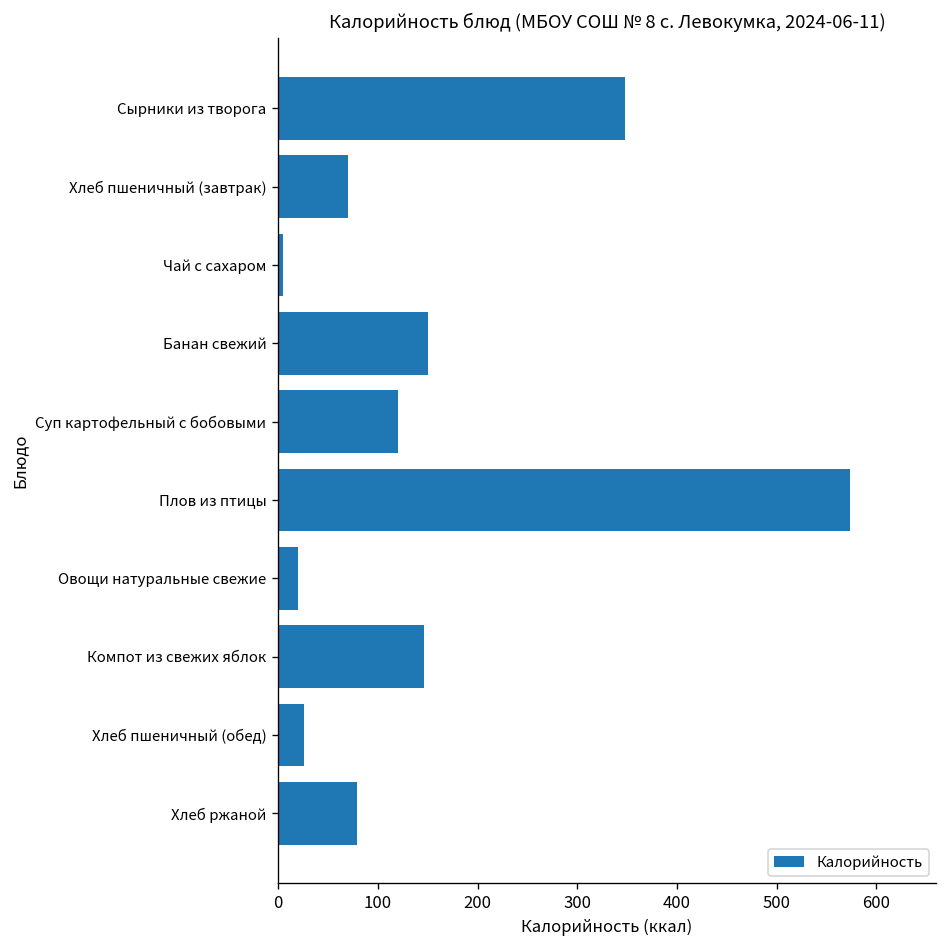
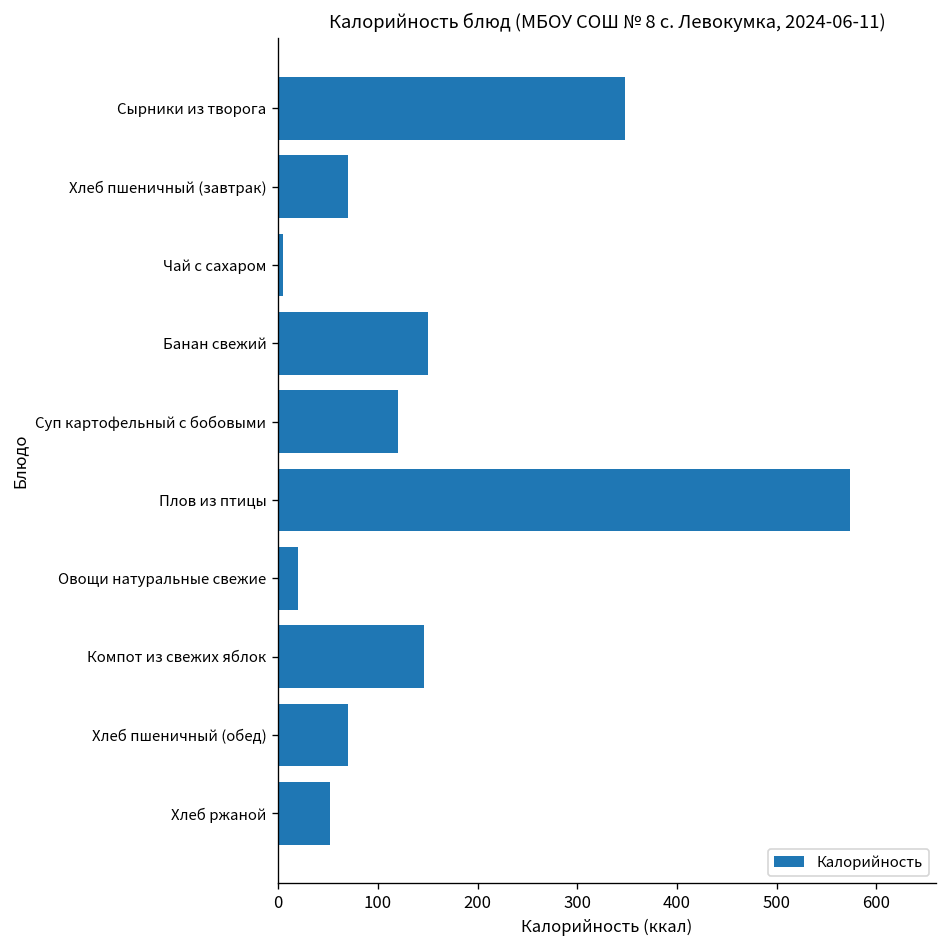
Хлеб пшеничный (обед): 30 -> 70
Хлеб ржаной: 80 -> 50
